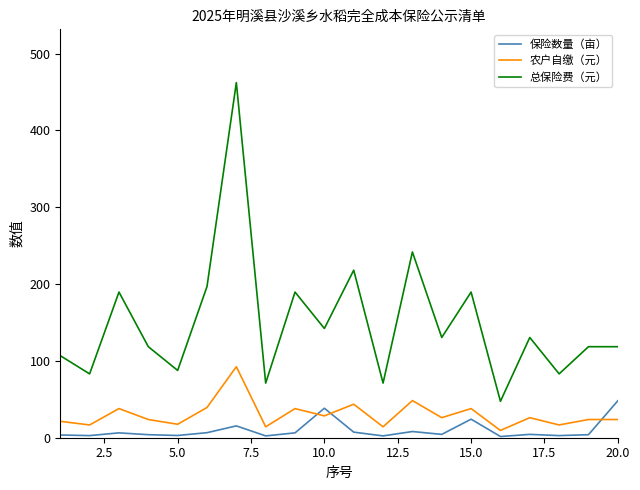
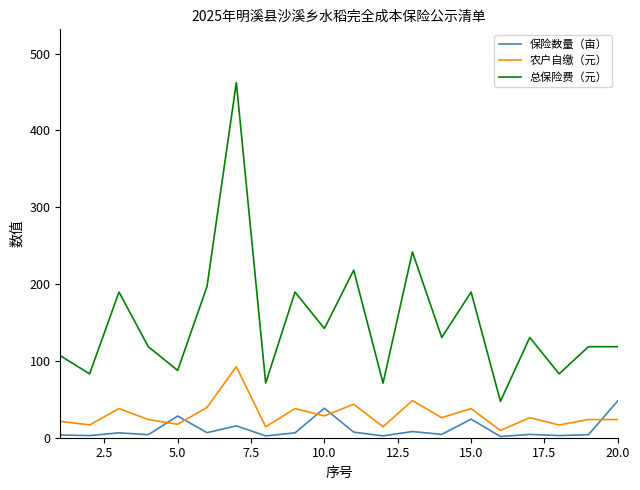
保险数量（亩）, 5.0: 0 -> 30
